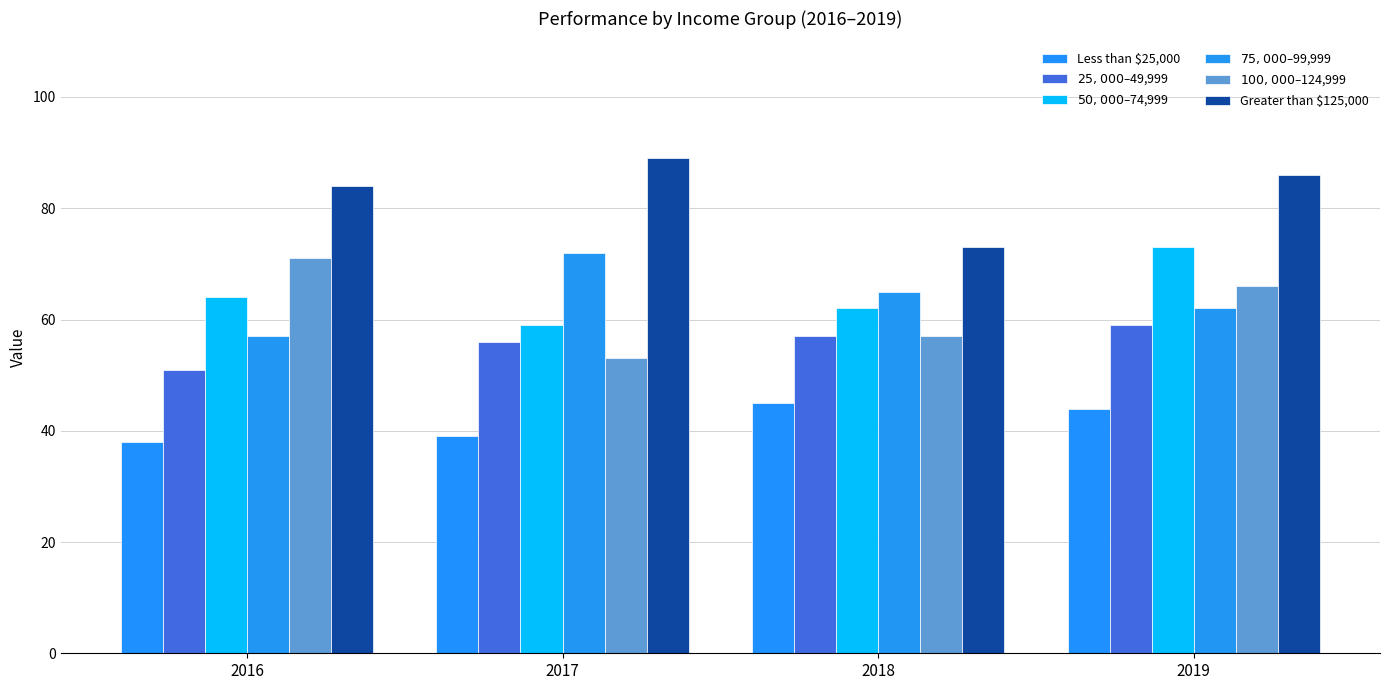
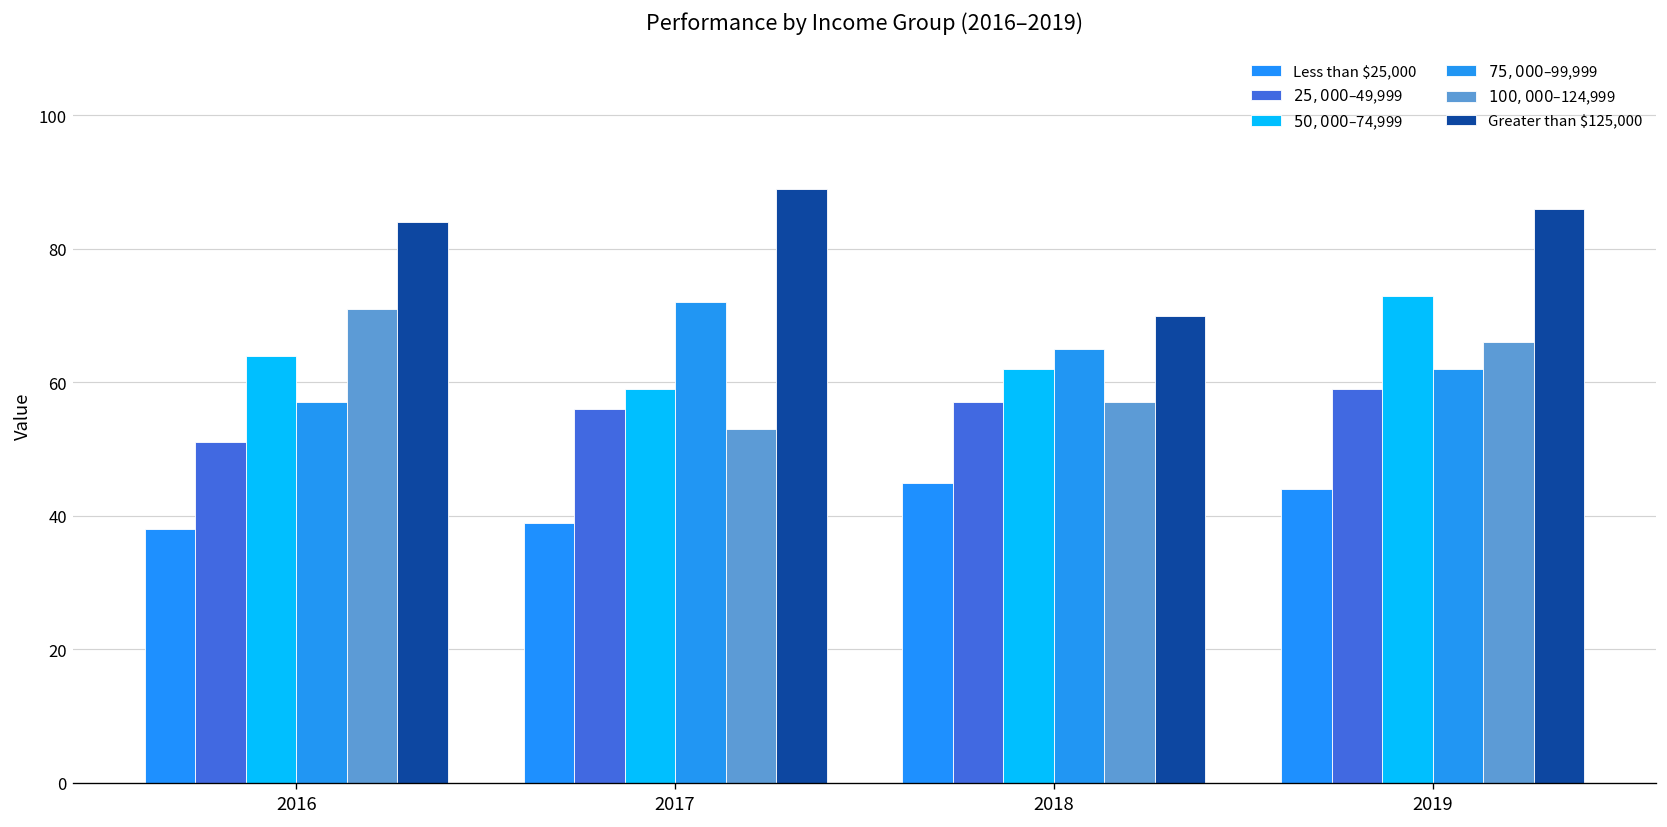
Greater than $125,000, 2018: 73 -> 70
